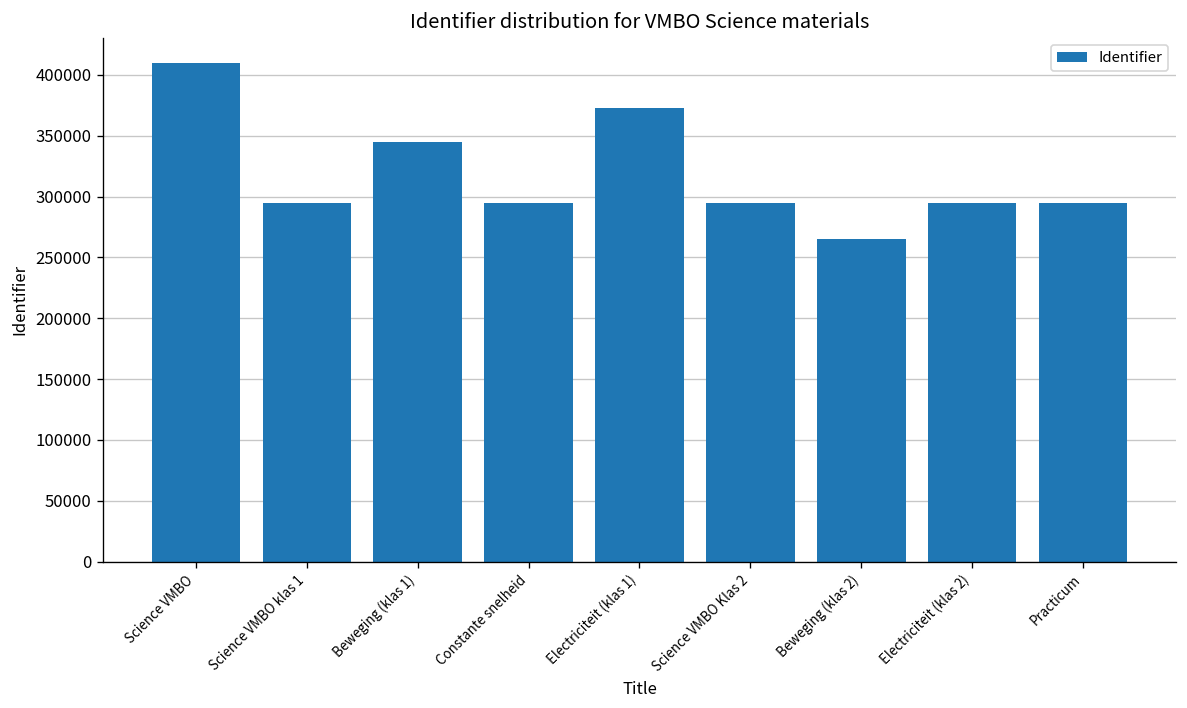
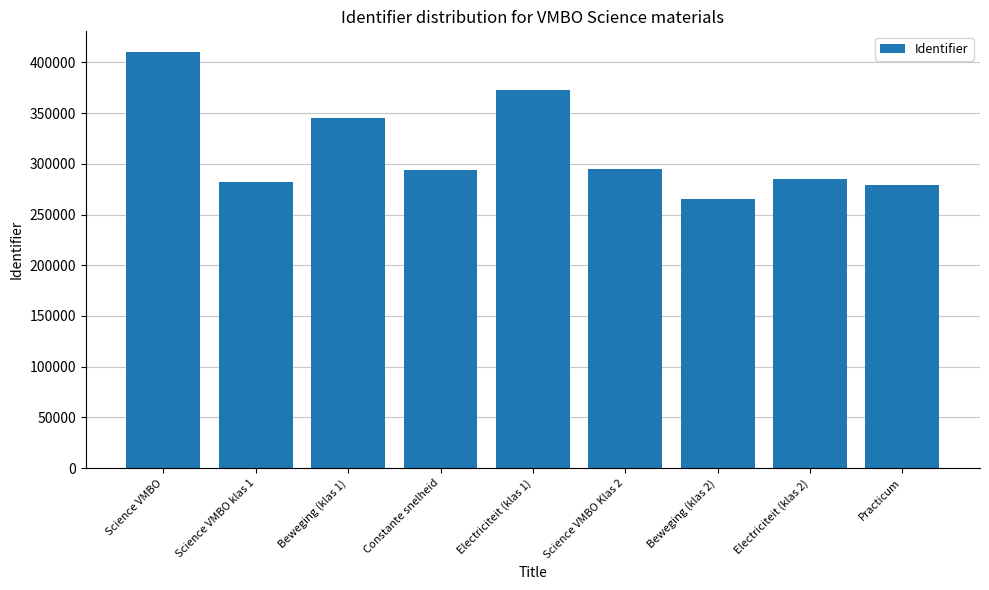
Science VMBO klas 1: 294000 -> 282000
Electriciteit (klas 2): 294000 -> 285000
Practicum: 294000 -> 279000
